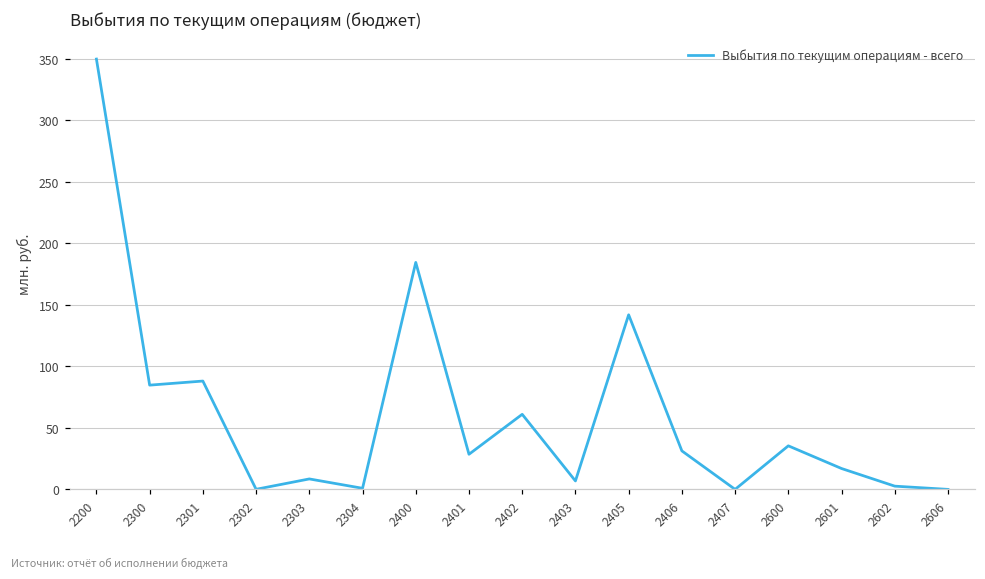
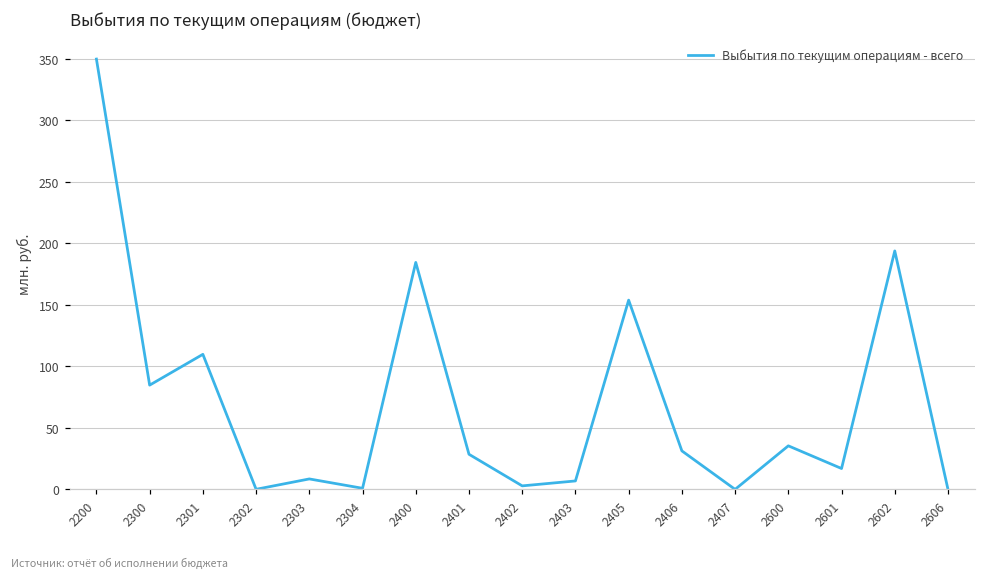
2301: 88 -> 110
2402: 61 -> 3
2405: 142 -> 154
2602: 3 -> 194
